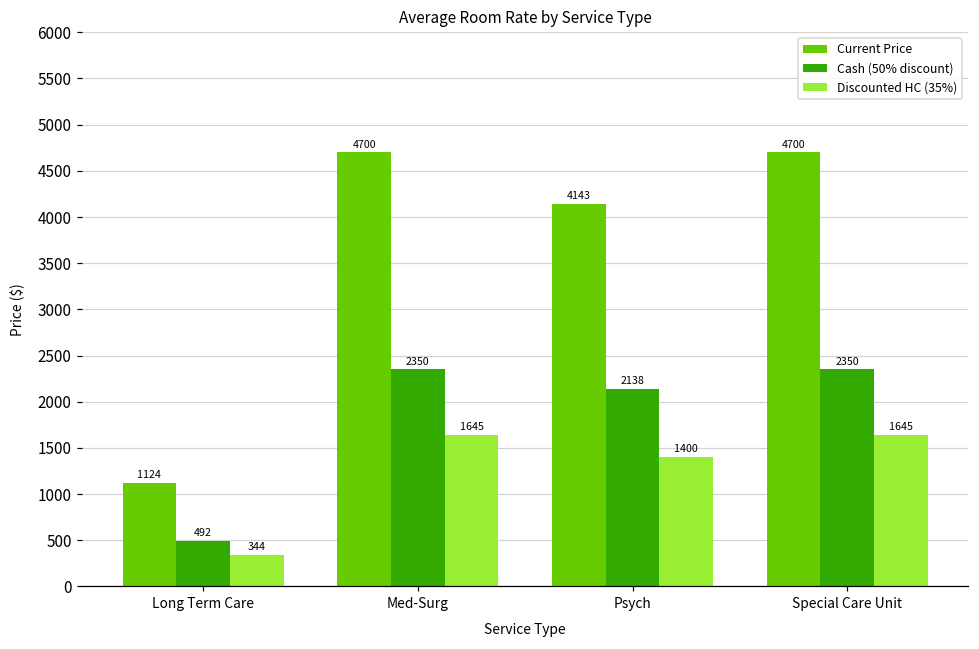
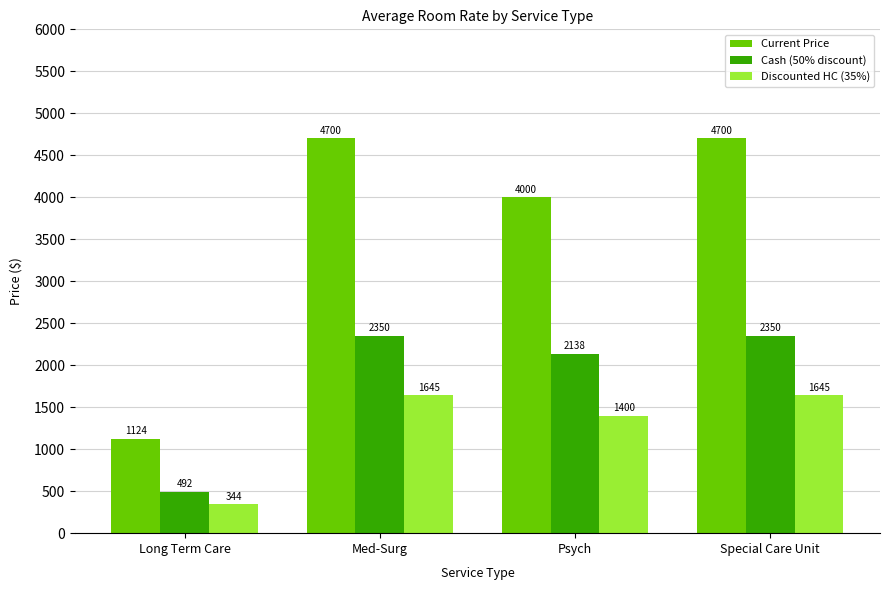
Current Price, Psych: 4143 -> 4000
